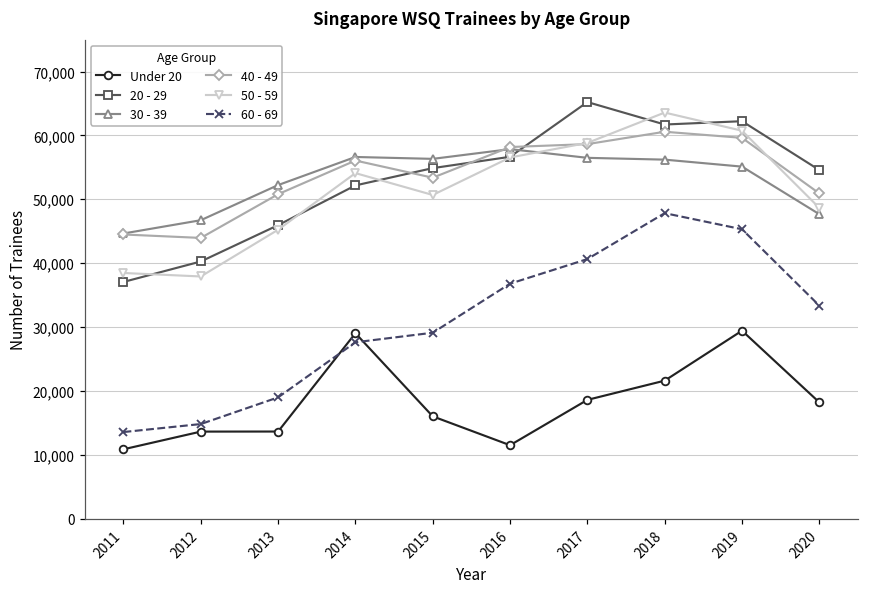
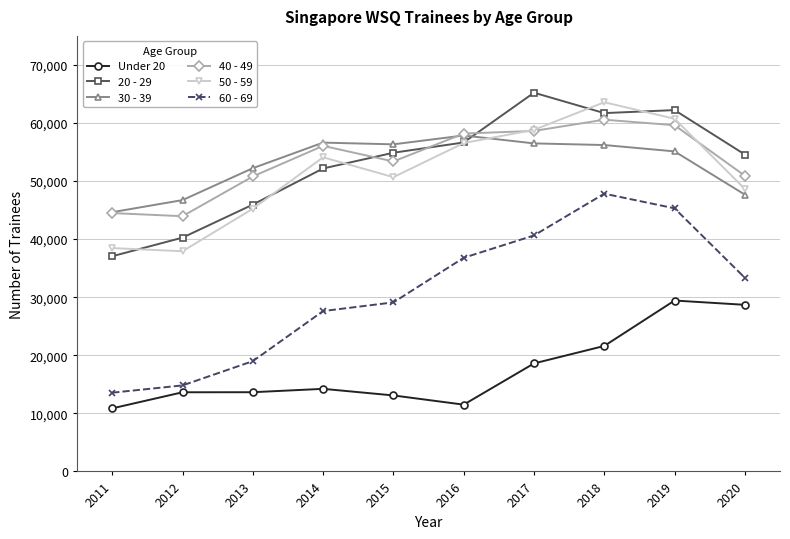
Under 20, 2014: 29,000 -> 14,000
Under 20, 2015: 16,000 -> 13,000
Under 20, 2020: 18,000 -> 29,000
